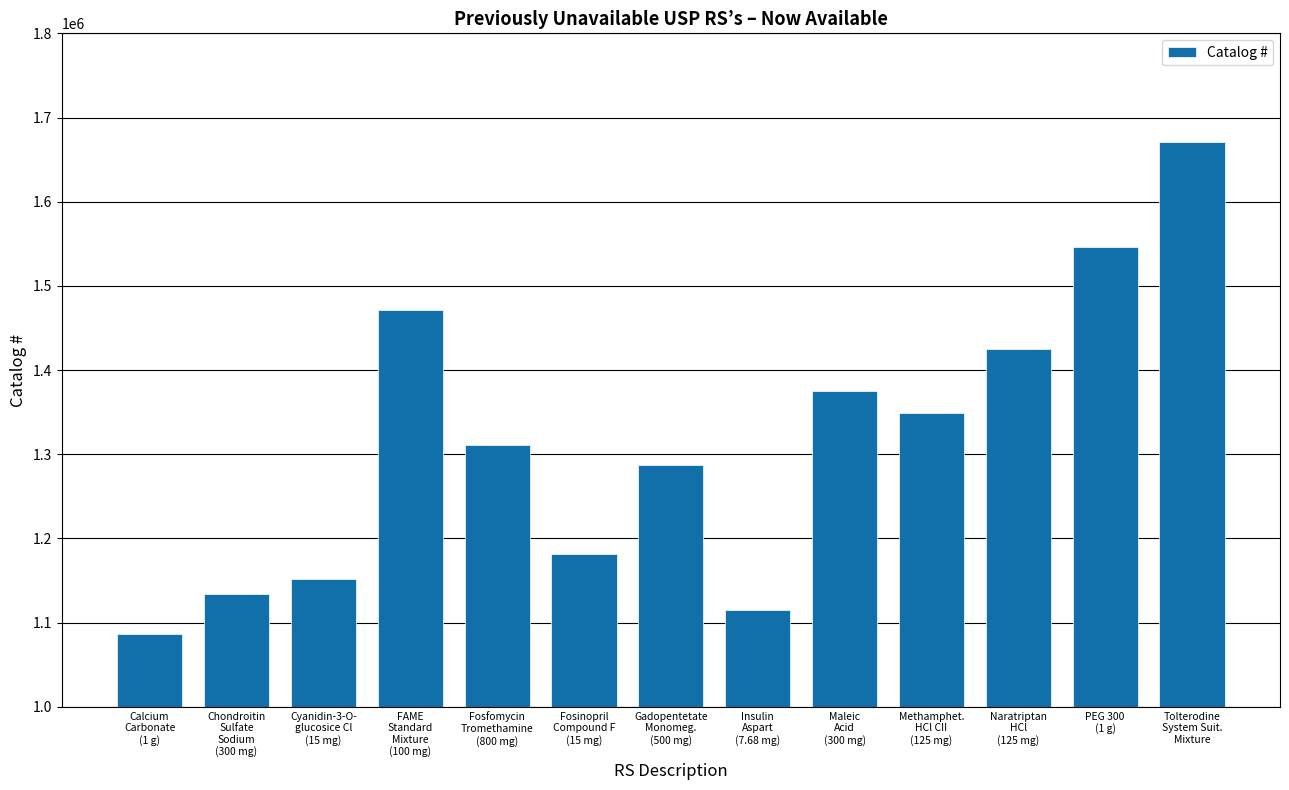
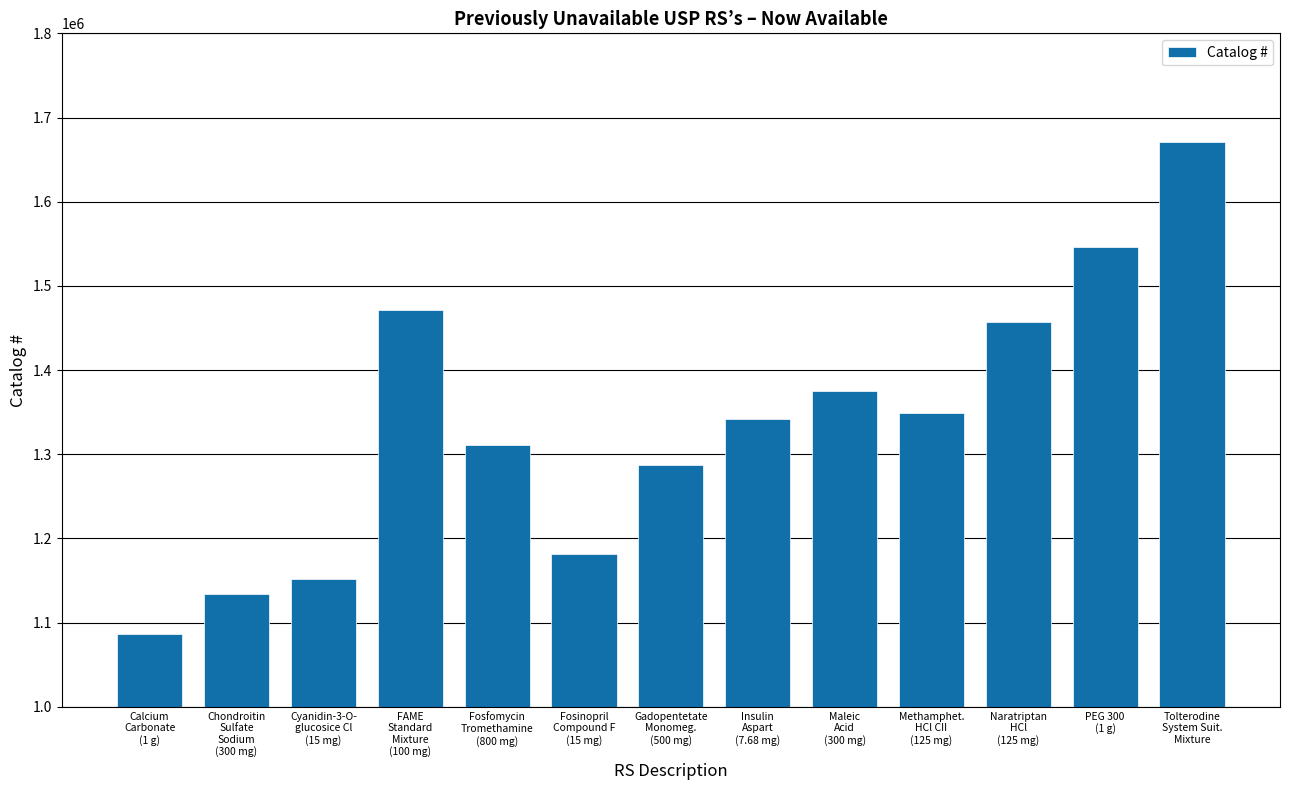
Insulin Aspart (7.68 mg): 1110000 -> 1340000
Naratriptan HCl (125 mg): 1430000 -> 1460000
